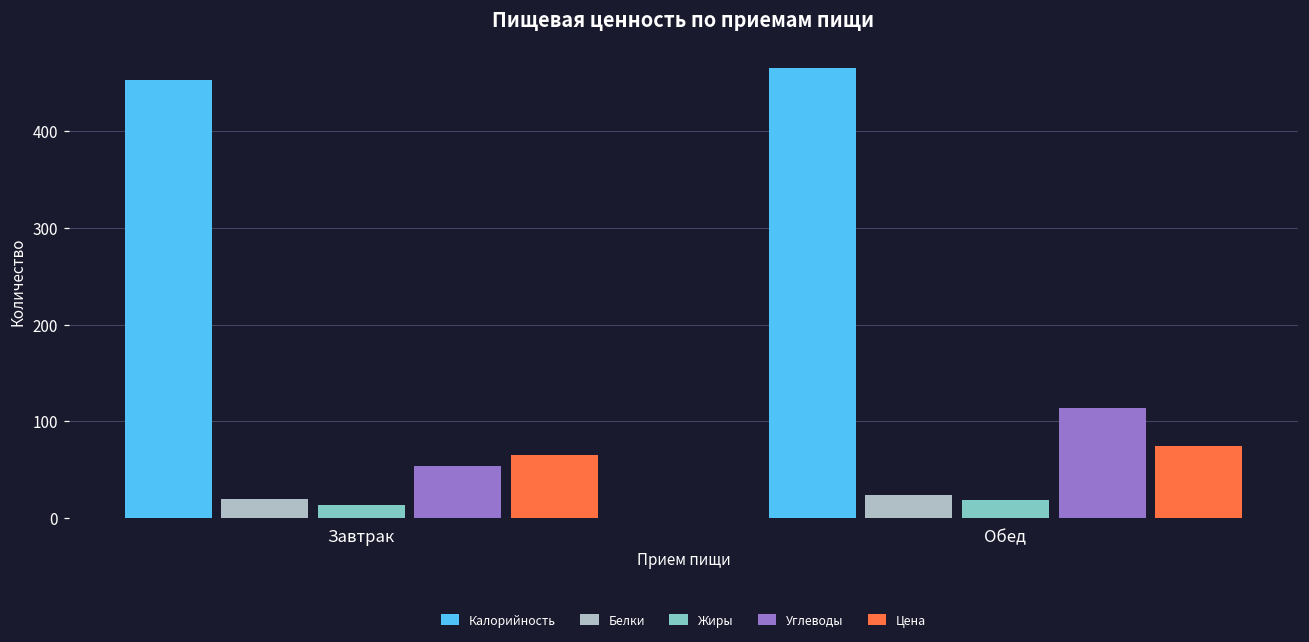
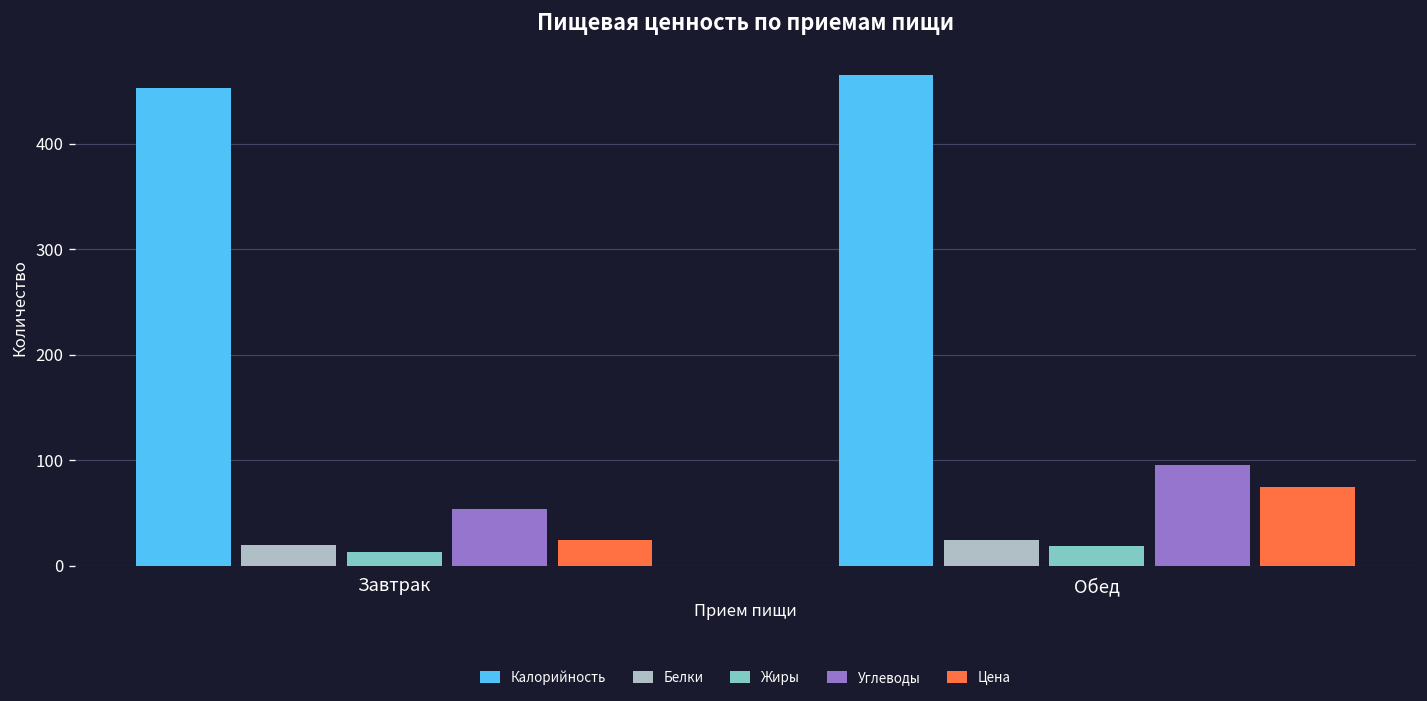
Цена, Завтрак: 60 -> 20
Углеводы, Обед: 110 -> 100
